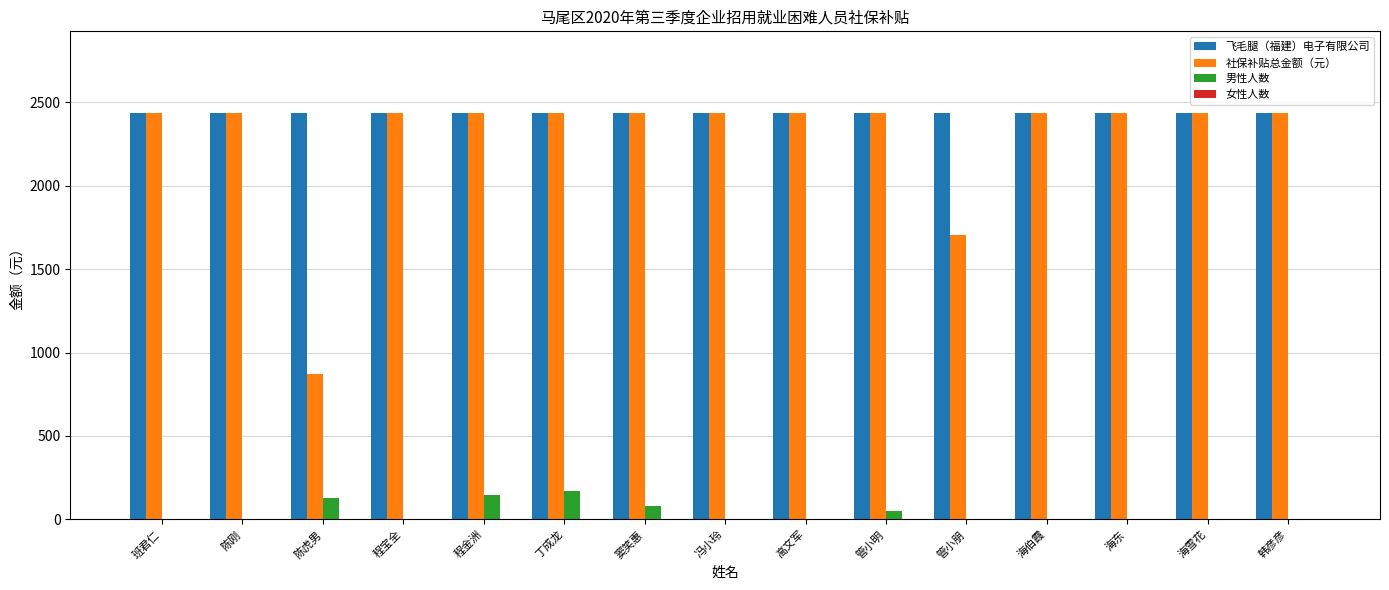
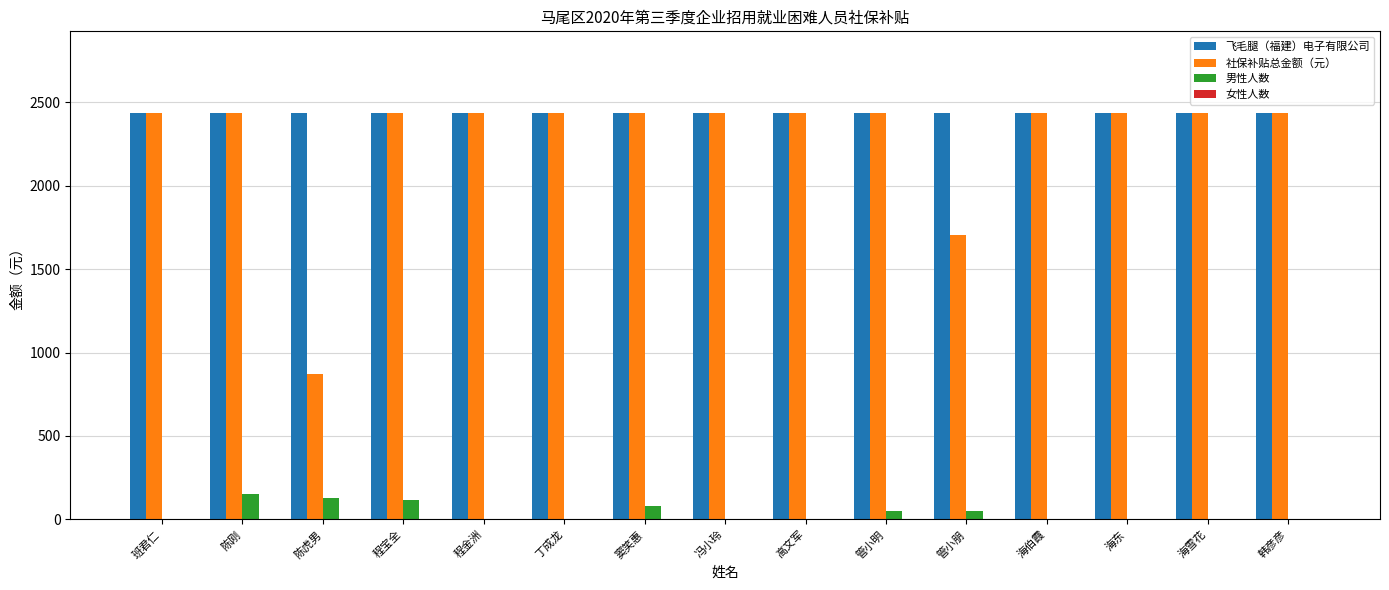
男性人数, 陈刚: 0 -> 150
男性人数, 程宝全: 0 -> 120
男性人数, 程金洲: 150 -> 0
男性人数, 丁成龙: 170 -> 0
男性人数, 管小朋: 0 -> 50
